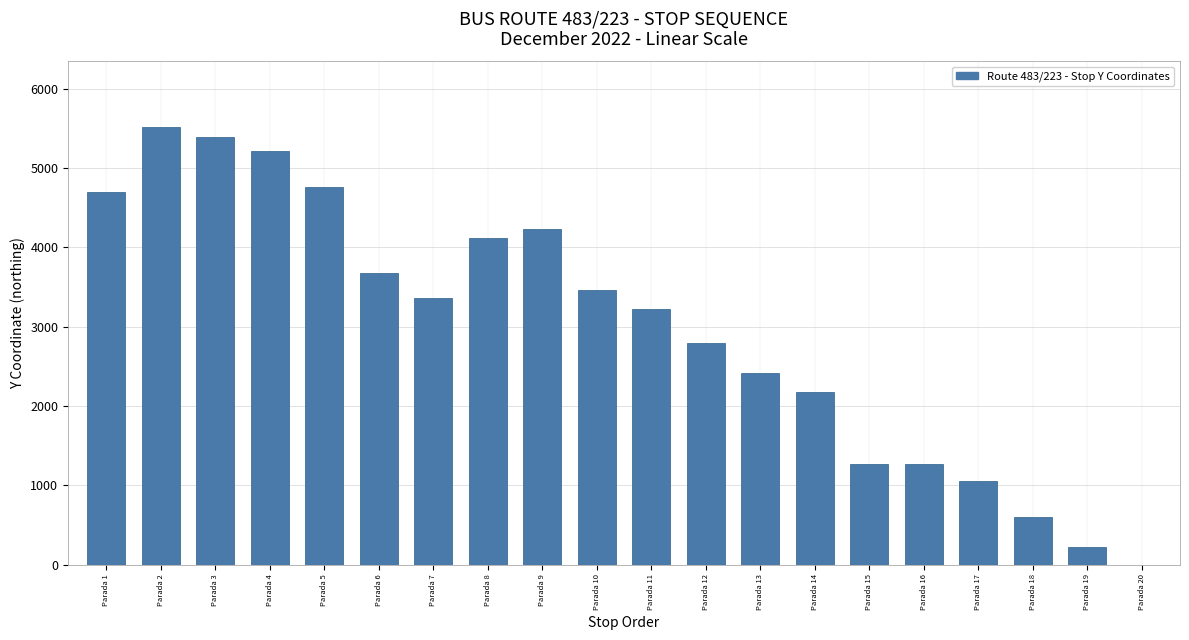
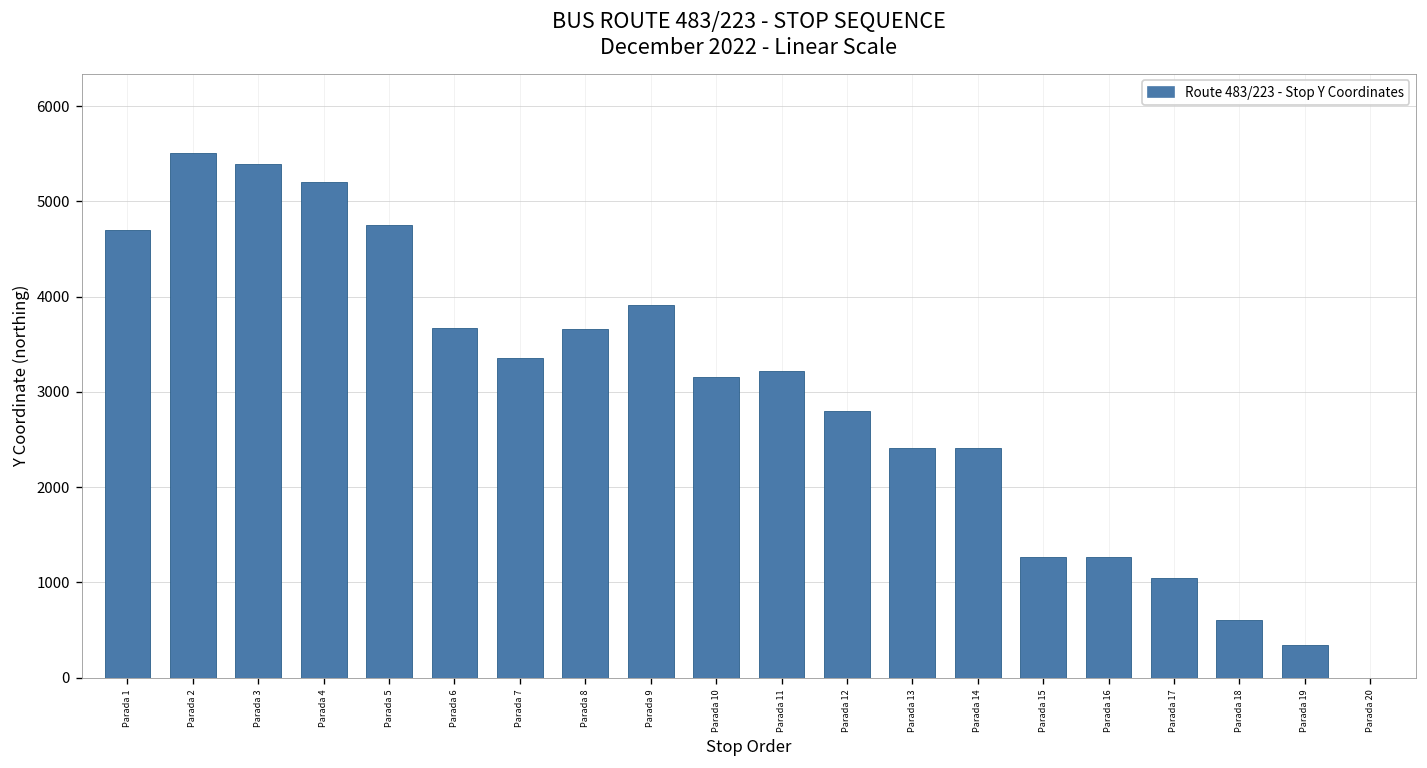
Parada 8: 4100 -> 3700
Parada 9: 4200 -> 3900
Parada 10: 3500 -> 3200
Parada 14: 2200 -> 2400
Parada 19: 200 -> 300
